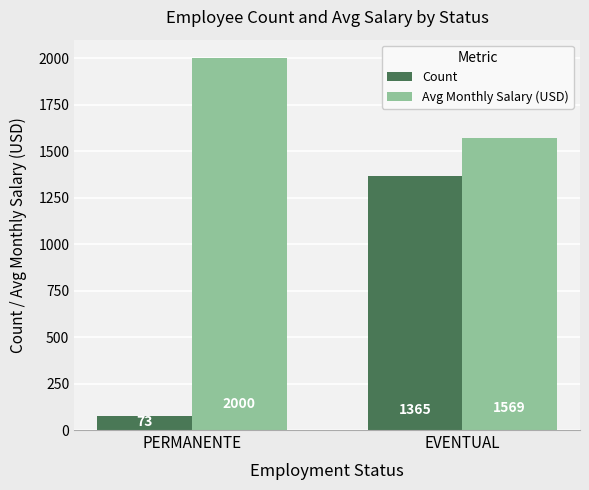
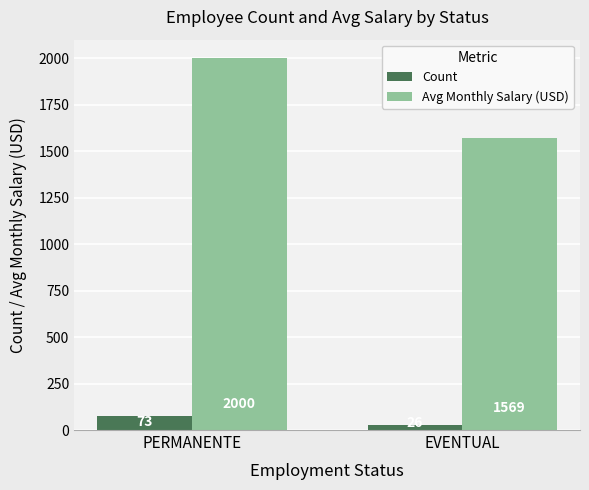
Count, EVENTUAL: 1370 -> 30
